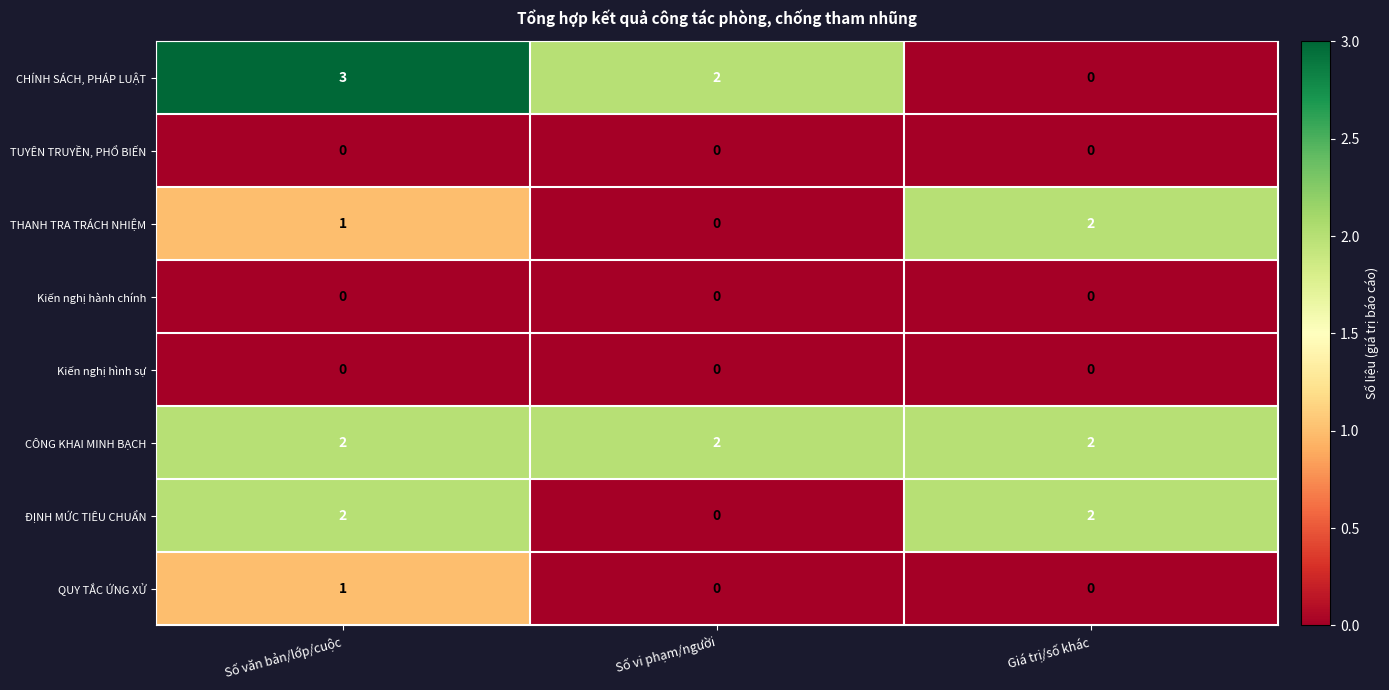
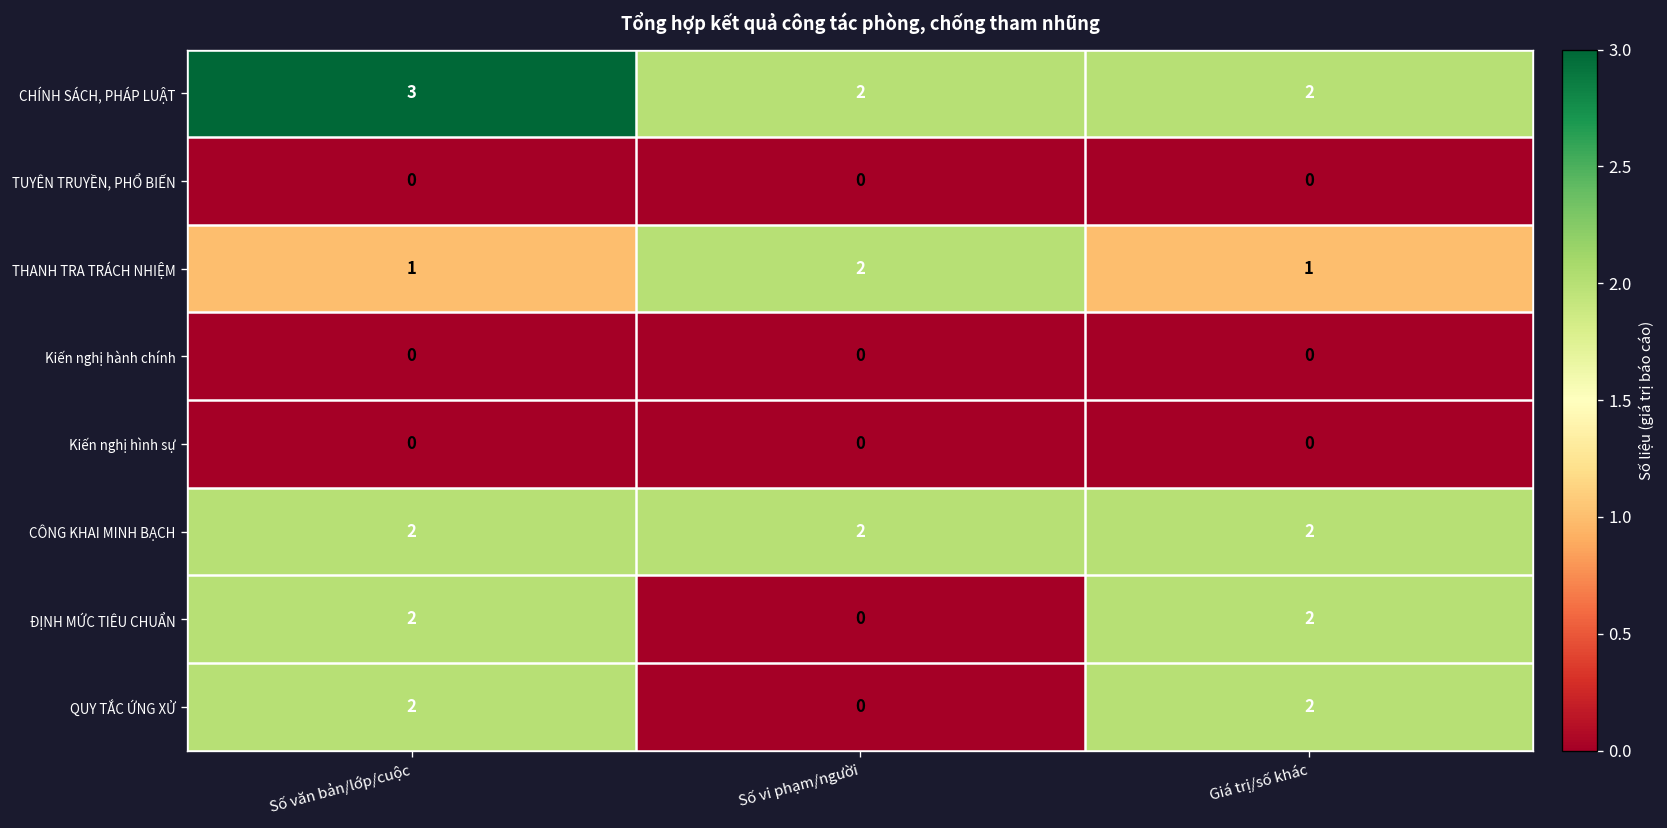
CHÍNH SÁCH, PHÁP LUẬT, Giá trị/số khác: 0 -> 2
THANH TRA TRÁCH NHIỆM, Số vi phạm/người: 0 -> 2
THANH TRA TRÁCH NHIỆM, Giá trị/số khác: 2 -> 1
QUY TẮC ỨNG XỬ, Số văn bản/lớp/cuộc: 1 -> 2
QUY TẮC ỨNG XỬ, Giá trị/số khác: 0 -> 2
